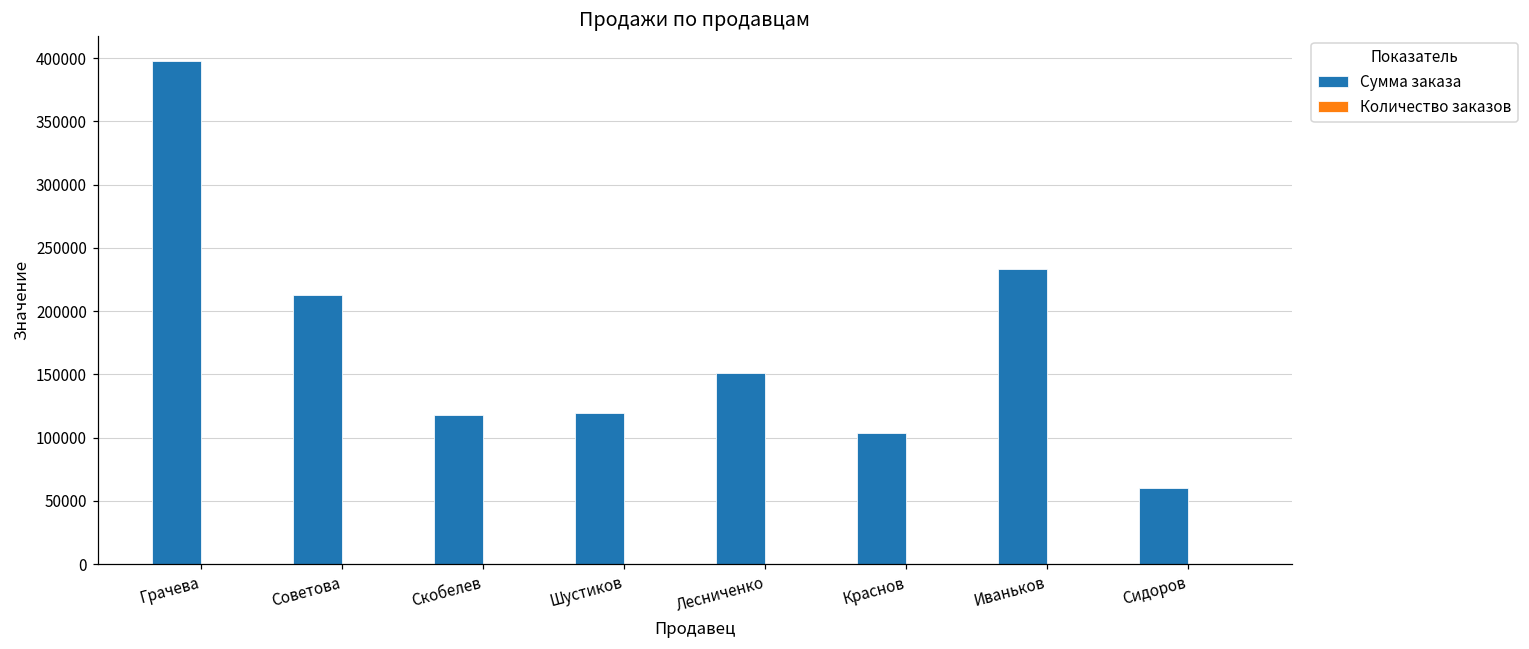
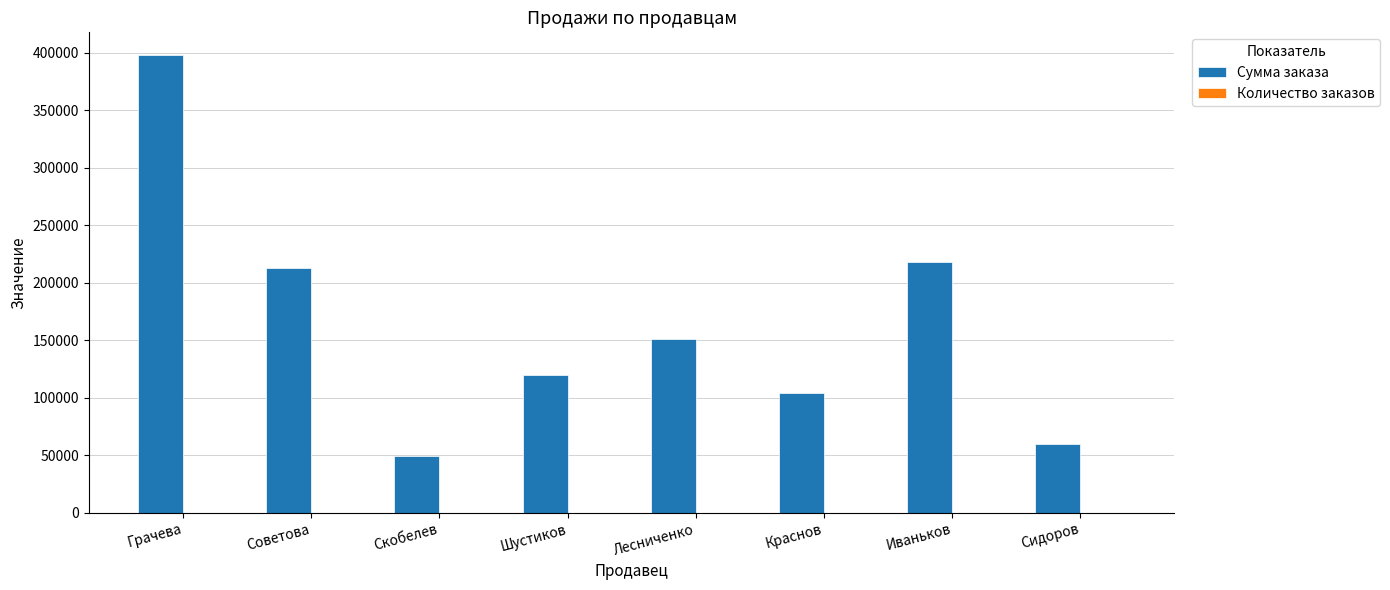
Сумма заказа, Скобелев: 118000 -> 49000
Сумма заказа, Иваньков: 233000 -> 218000
